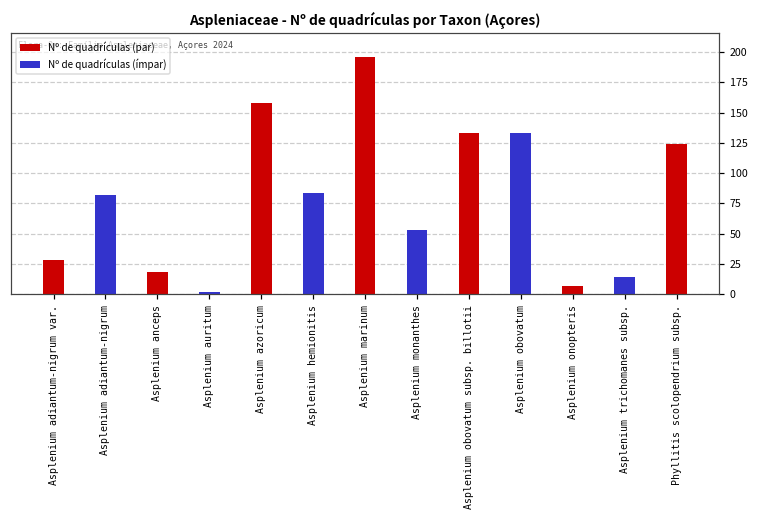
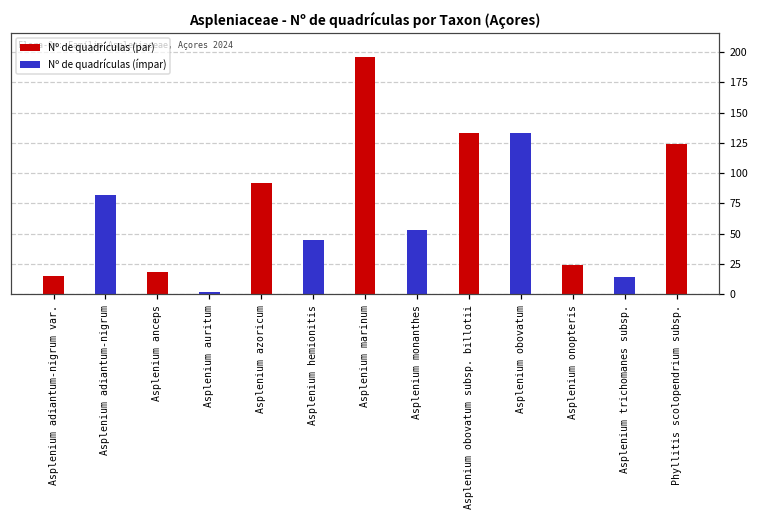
Nº de quadrículas (par), Asplenium adiantum-nigrum var.: 28 -> 15
Nº de quadrículas (par), Asplenium azoricum: 158 -> 92
Nº de quadrículas (ímpar), Asplenium hemionitis: 84 -> 45
Nº de quadrículas (par), Asplenium onopteris: 7 -> 24
